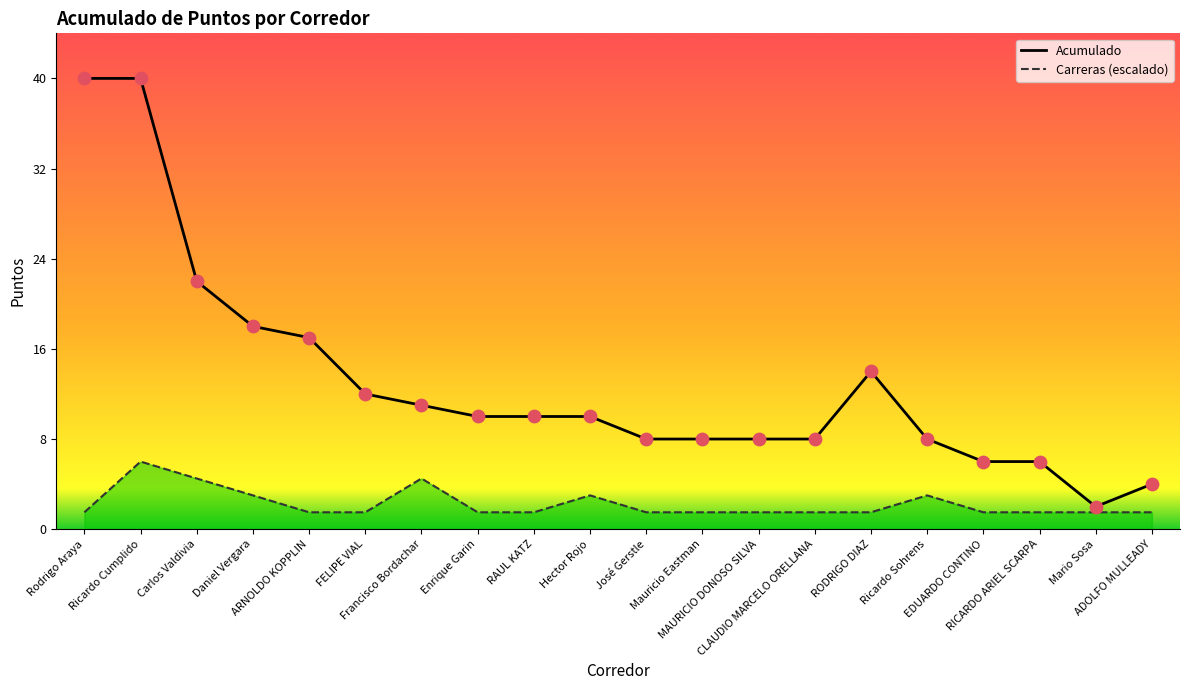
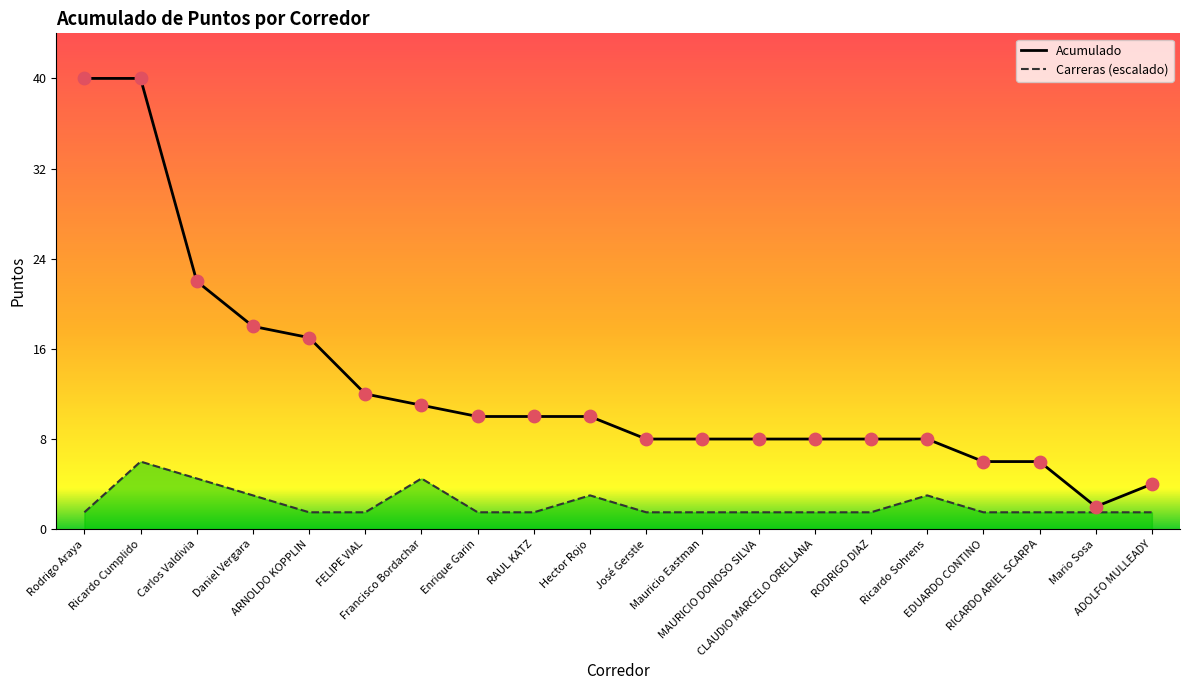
Acumulado, RODRIGO DIAZ: 14 -> 8
